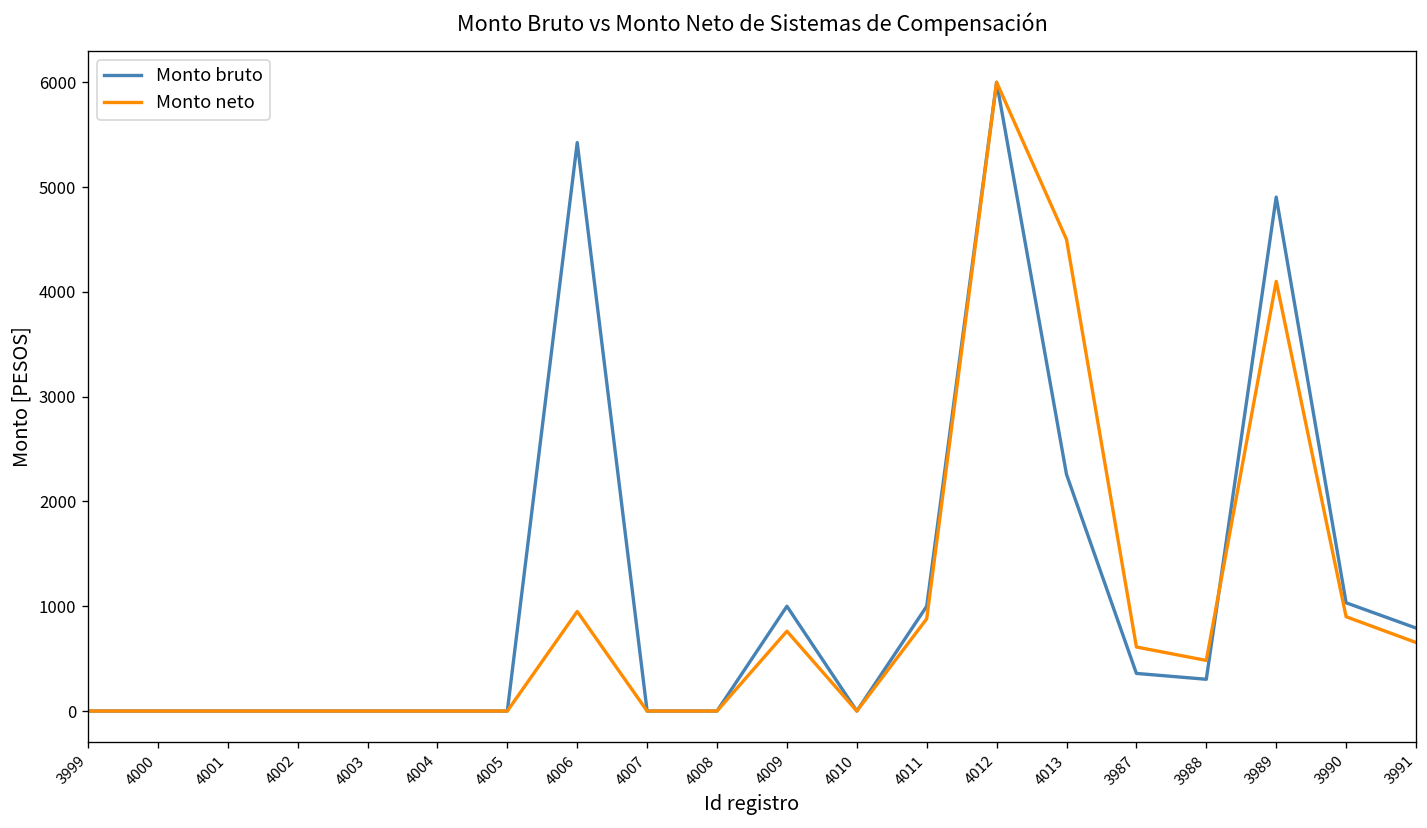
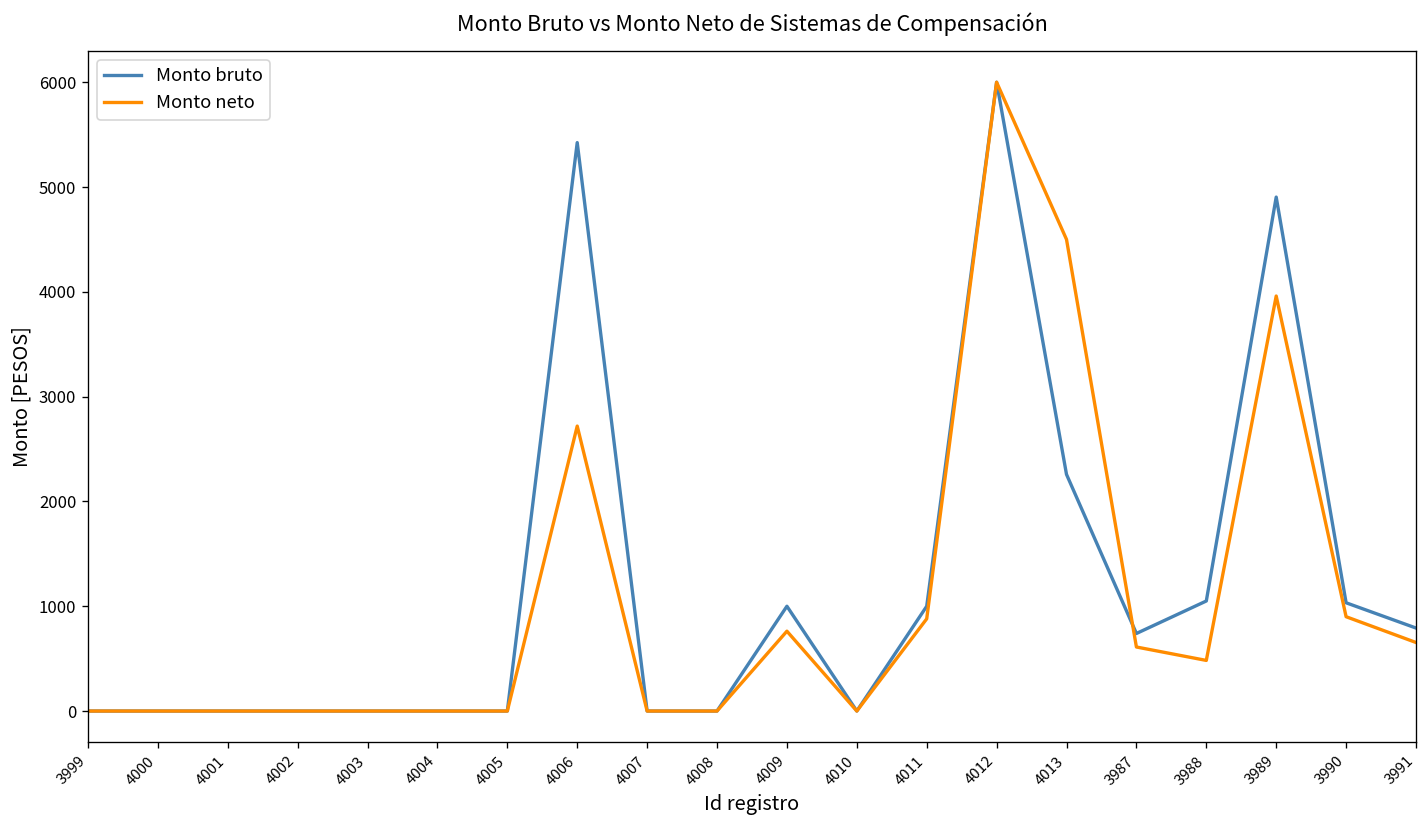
Monto neto, 4006: 1000 -> 2700
Monto bruto, 3987: 400 -> 700
Monto bruto, 3988: 300 -> 1100
Monto neto, 3989: 4100 -> 4000
